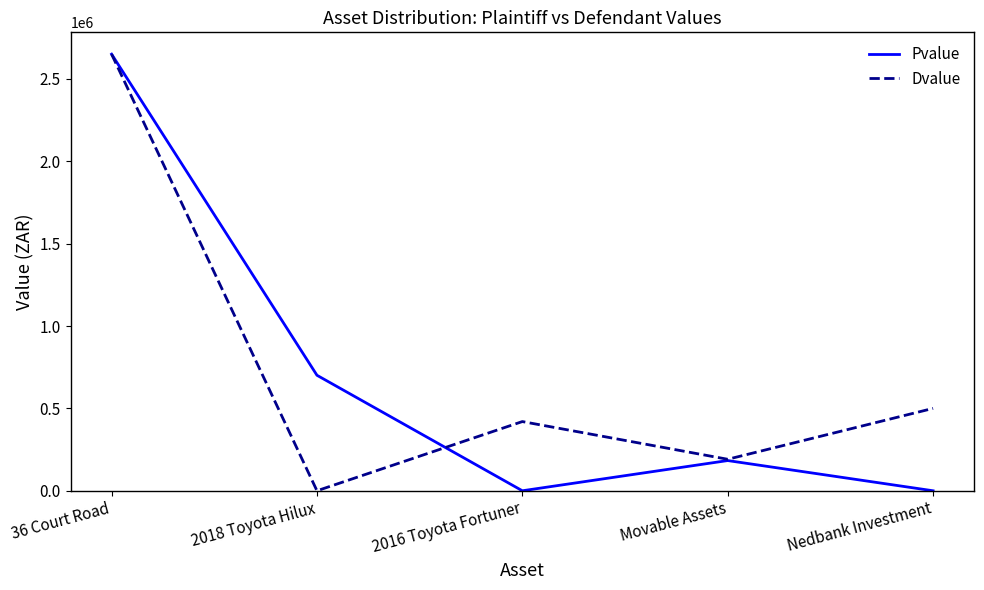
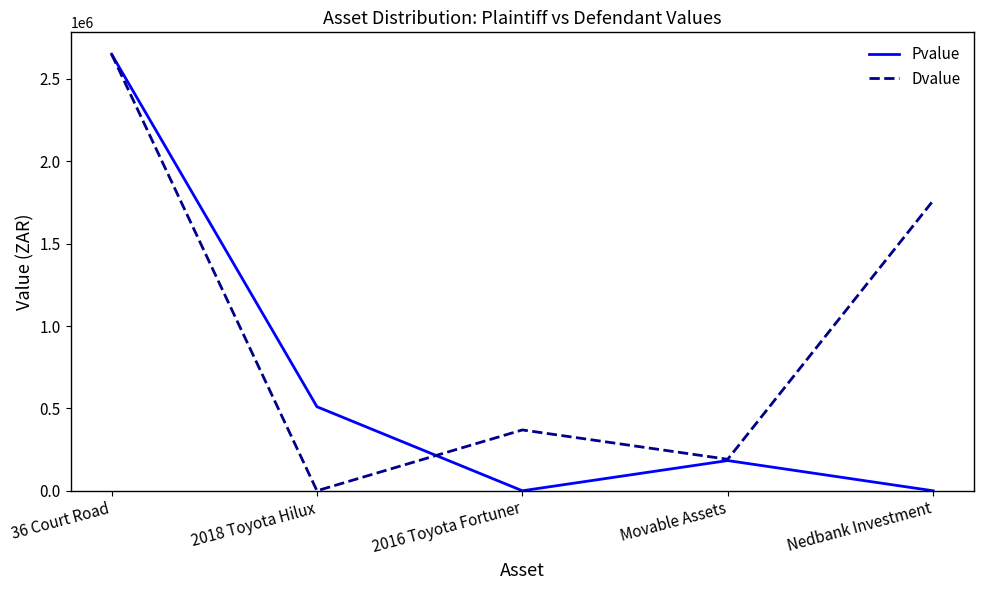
Pvalue, 2018 Toyota Hilux: 700000 -> 510000
Dvalue, 2016 Toyota Fortuner: 420000 -> 370000
Dvalue, Nedbank Investment: 500000 -> 1760000
